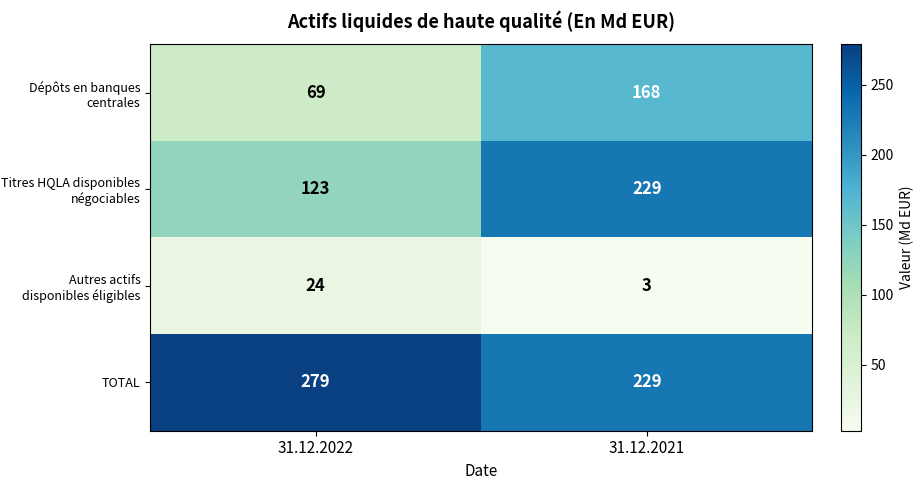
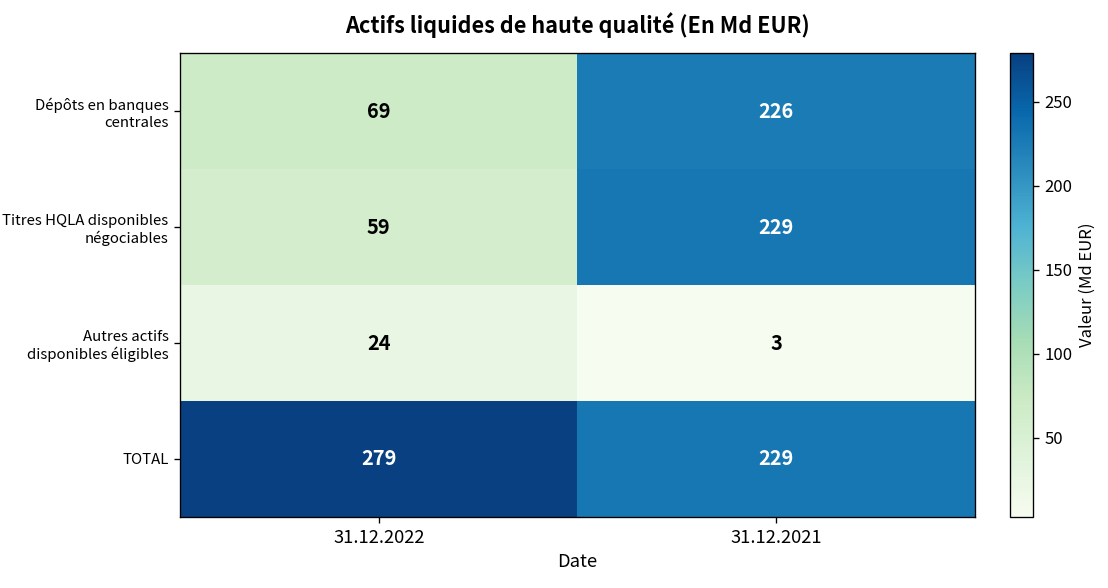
Dépôts en banques centrales, 31.12.2021: 168 -> 226
Titres HQLA disponibles négociables, 31.12.2022: 123 -> 59
